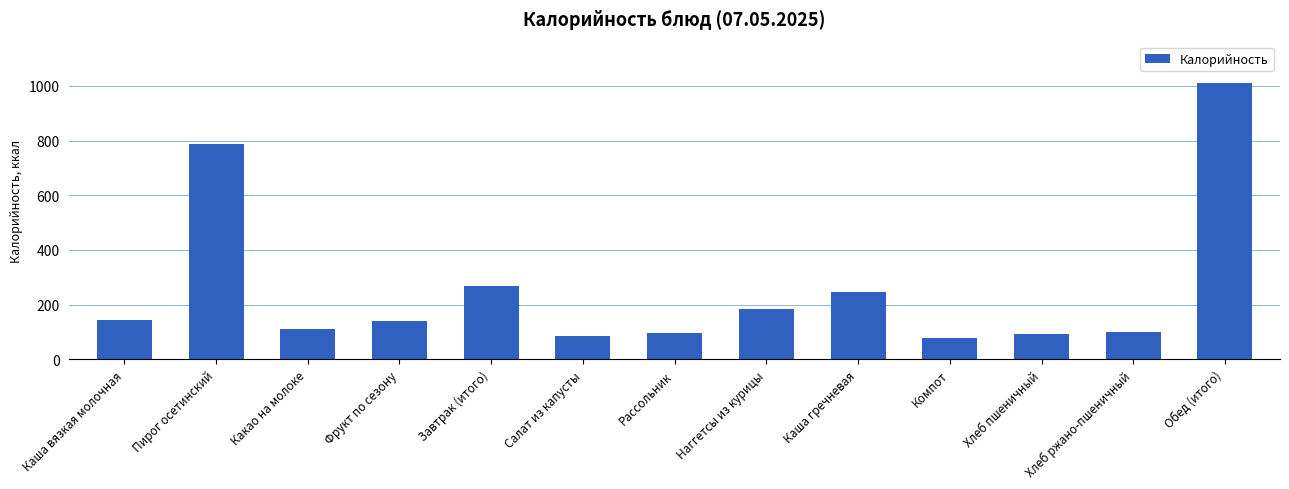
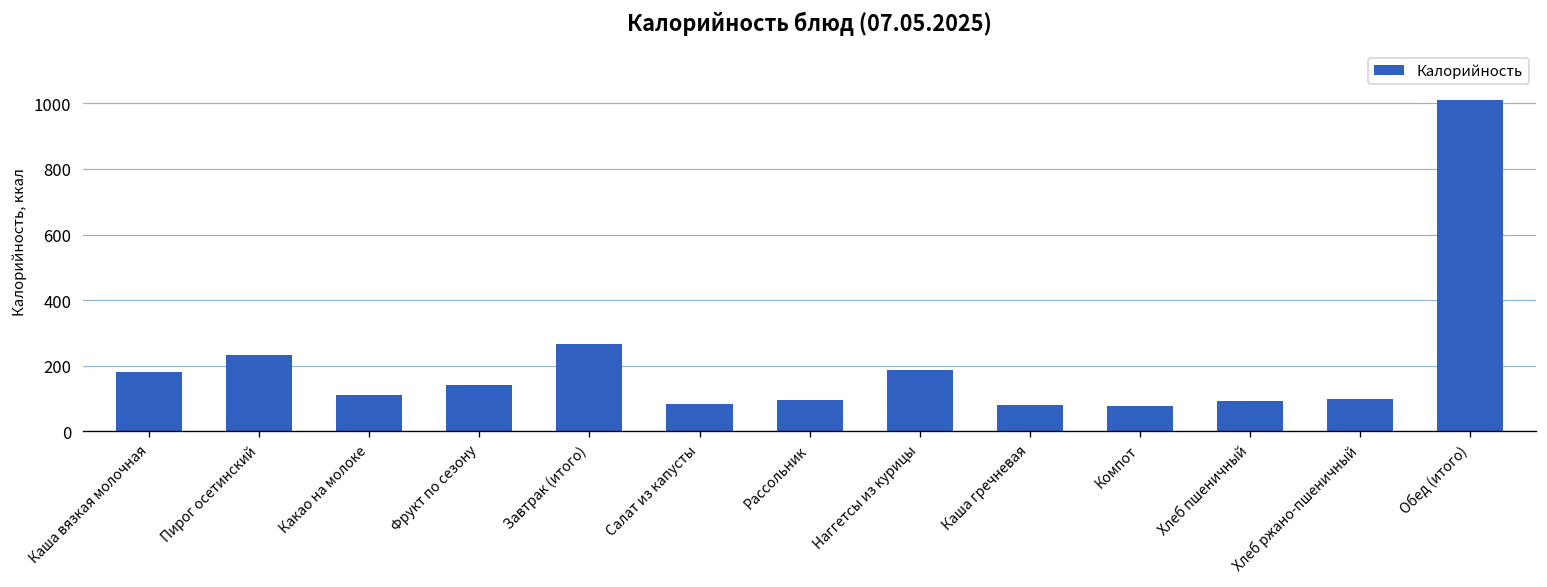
Каша вязкая молочная: 140 -> 180
Пирог осетинский: 790 -> 230
Каша гречневая: 250 -> 80
